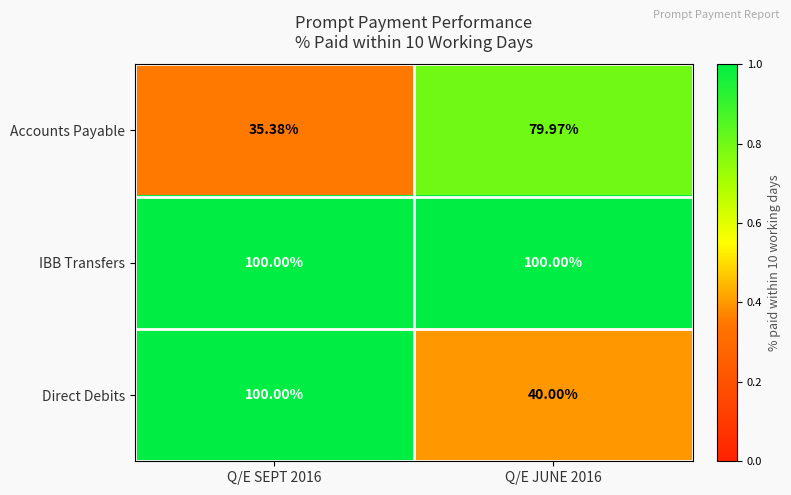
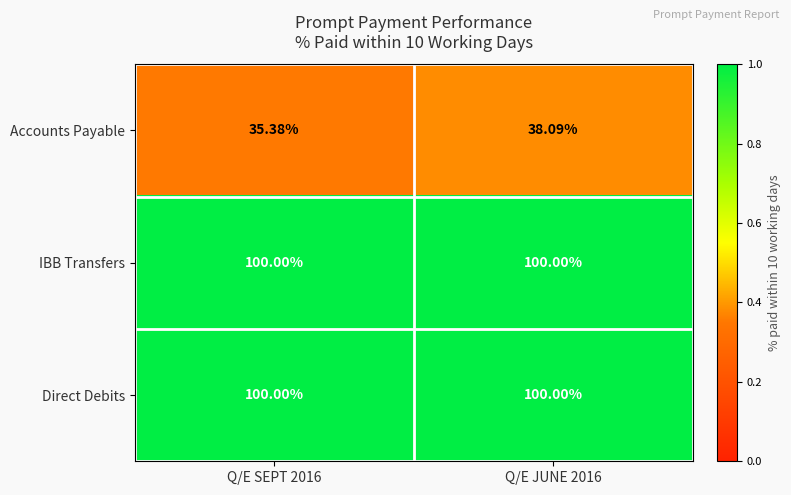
Accounts Payable, Q/E JUNE 2016: 79.97% -> 38.09%
Direct Debits, Q/E JUNE 2016: 40.00% -> 100.00%
